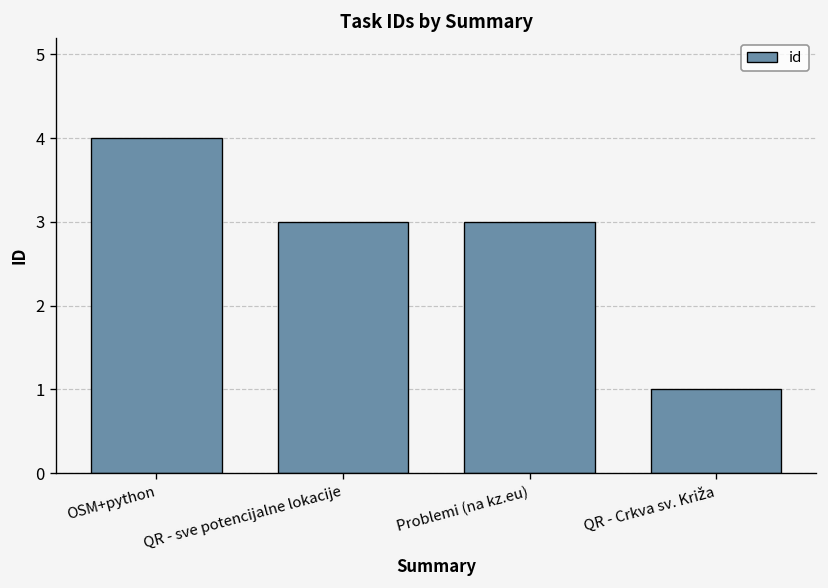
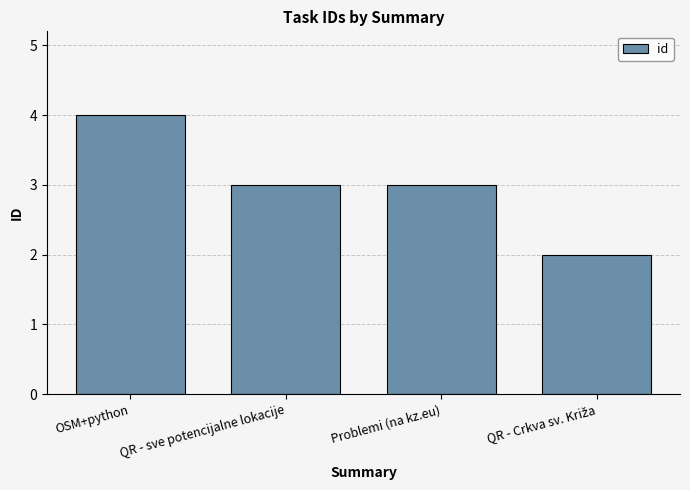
QR - Crkva sv. Križa: 1 -> 2
